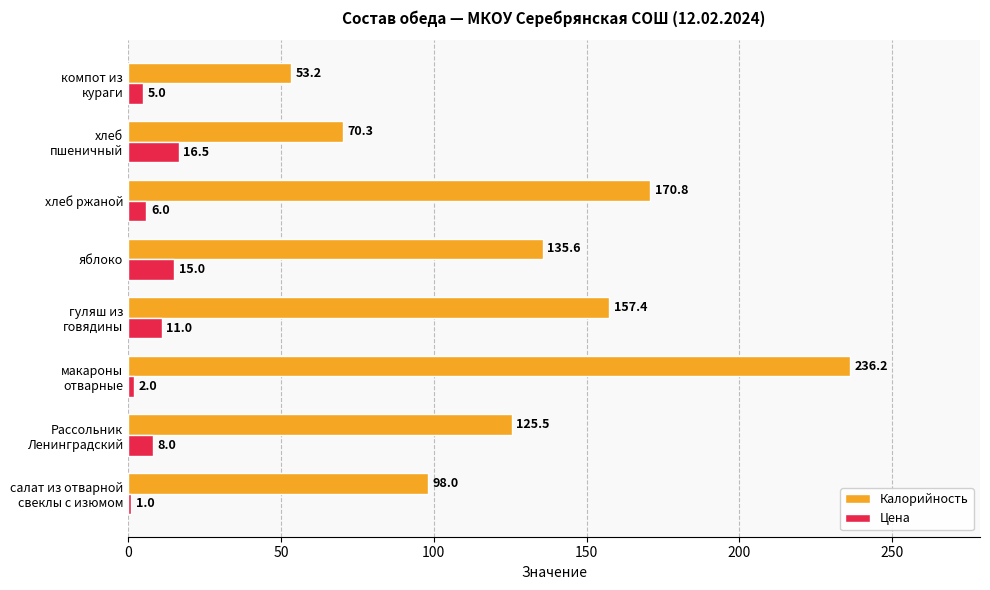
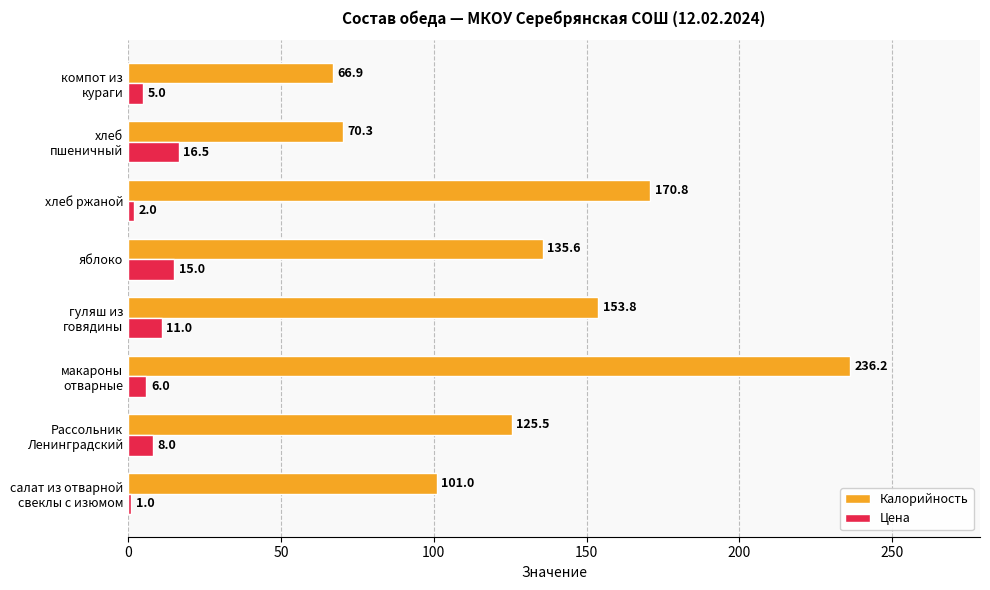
Калорийность, компот из кураги: 53.2 -> 66.9
Цена, хлеб ржаной: 6.0 -> 2.0
Калорийность, гуляш из говядины: 157.4 -> 153.8
Цена, макароны отварные: 2.0 -> 6.0
Калорийность, салат из отварной свеклы с изюмом: 98.0 -> 101.0
